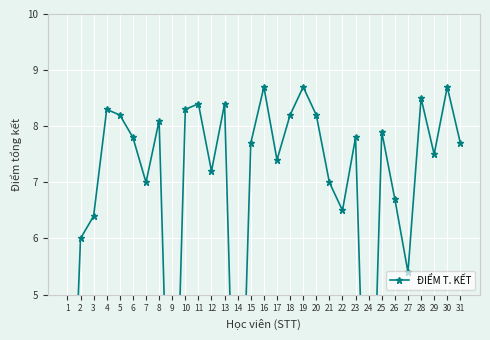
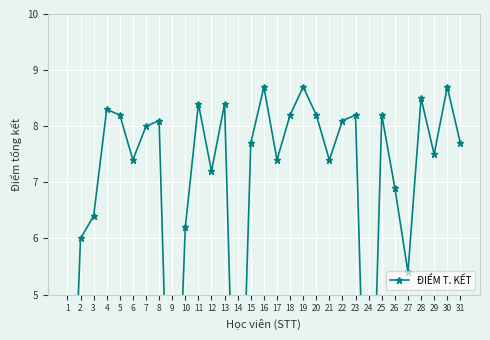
6: 7.8 -> 7.4
7: 7 -> 8
10: 8.3 -> 6.2
21: 7.0 -> 7.4
22: 6.5 -> 8.1
23: 7.8 -> 8.2
25: 7.9 -> 8.2
26: 6.7 -> 6.9
